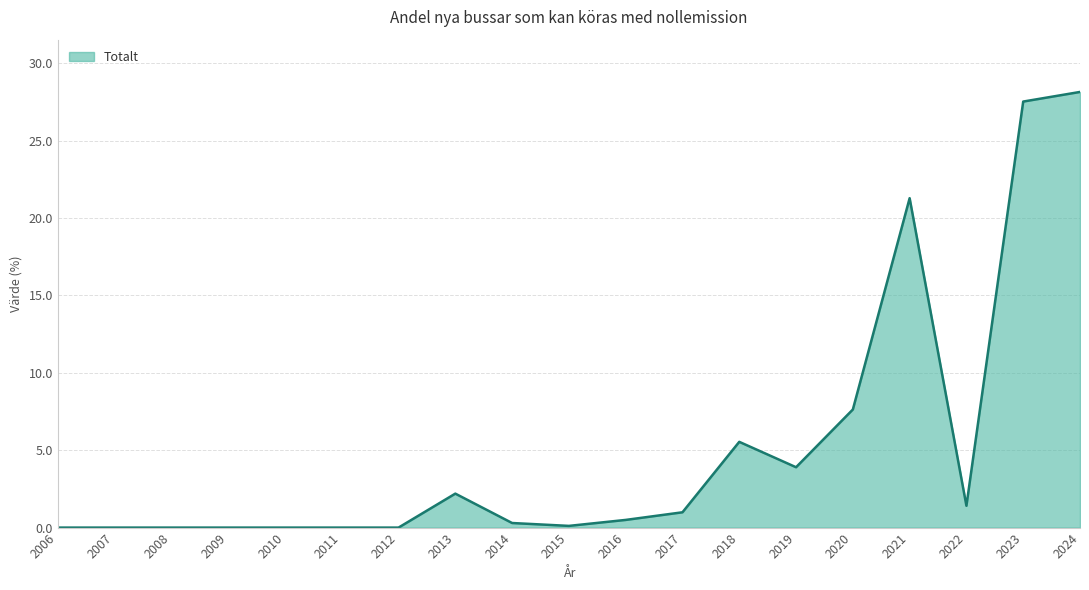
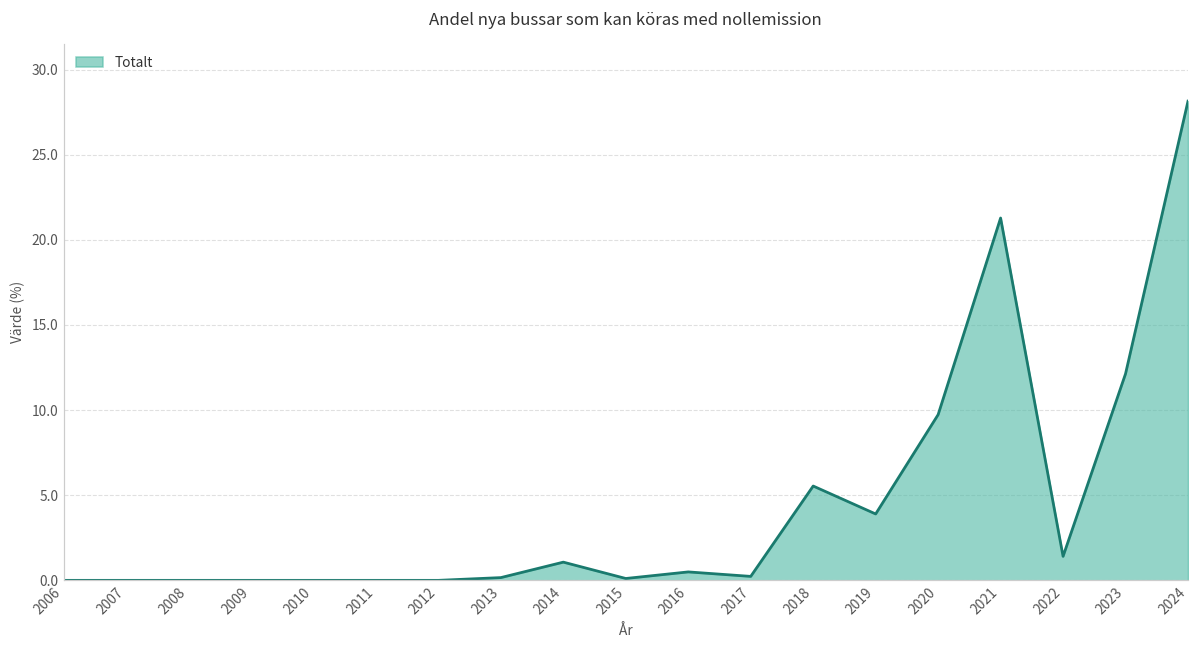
2013: 2.2 -> 0.2
2014: 0.3 -> 1.1
2017: 1.0 -> 0.2
2020: 7.6 -> 9.7
2023: 27.5 -> 12.1
